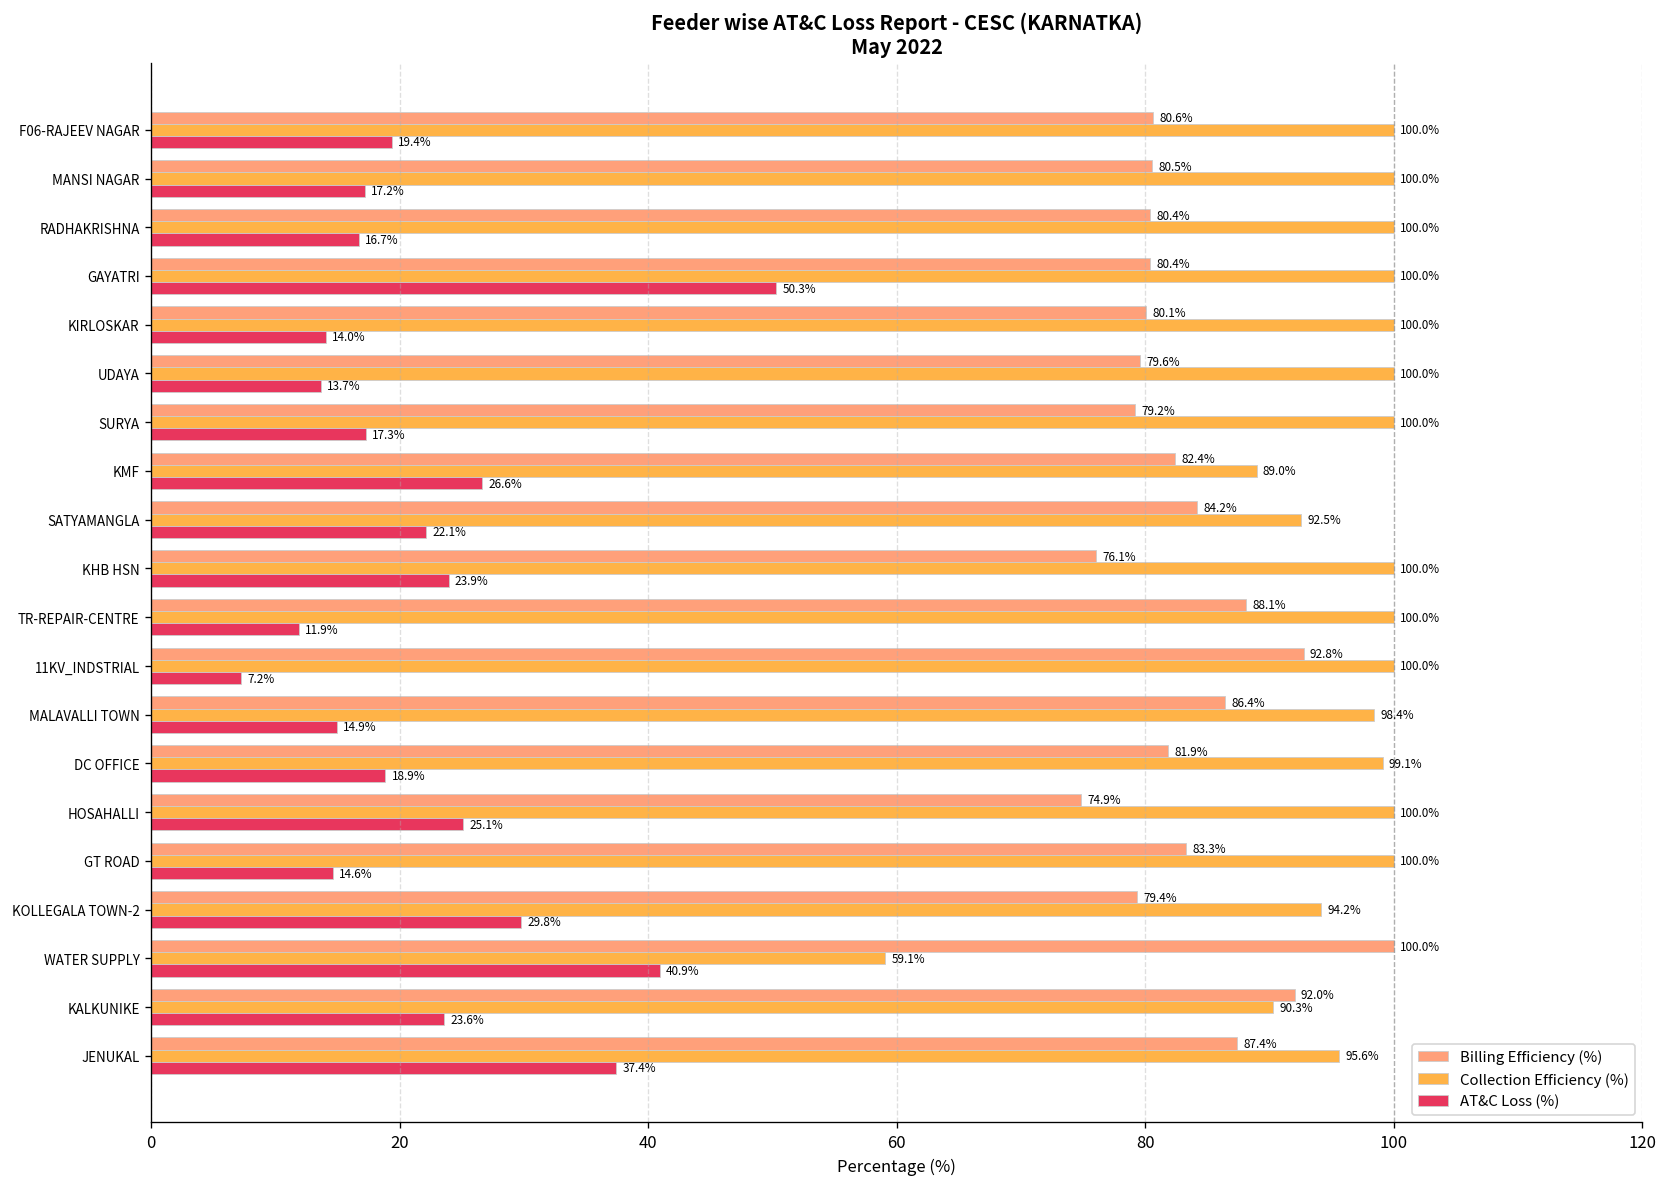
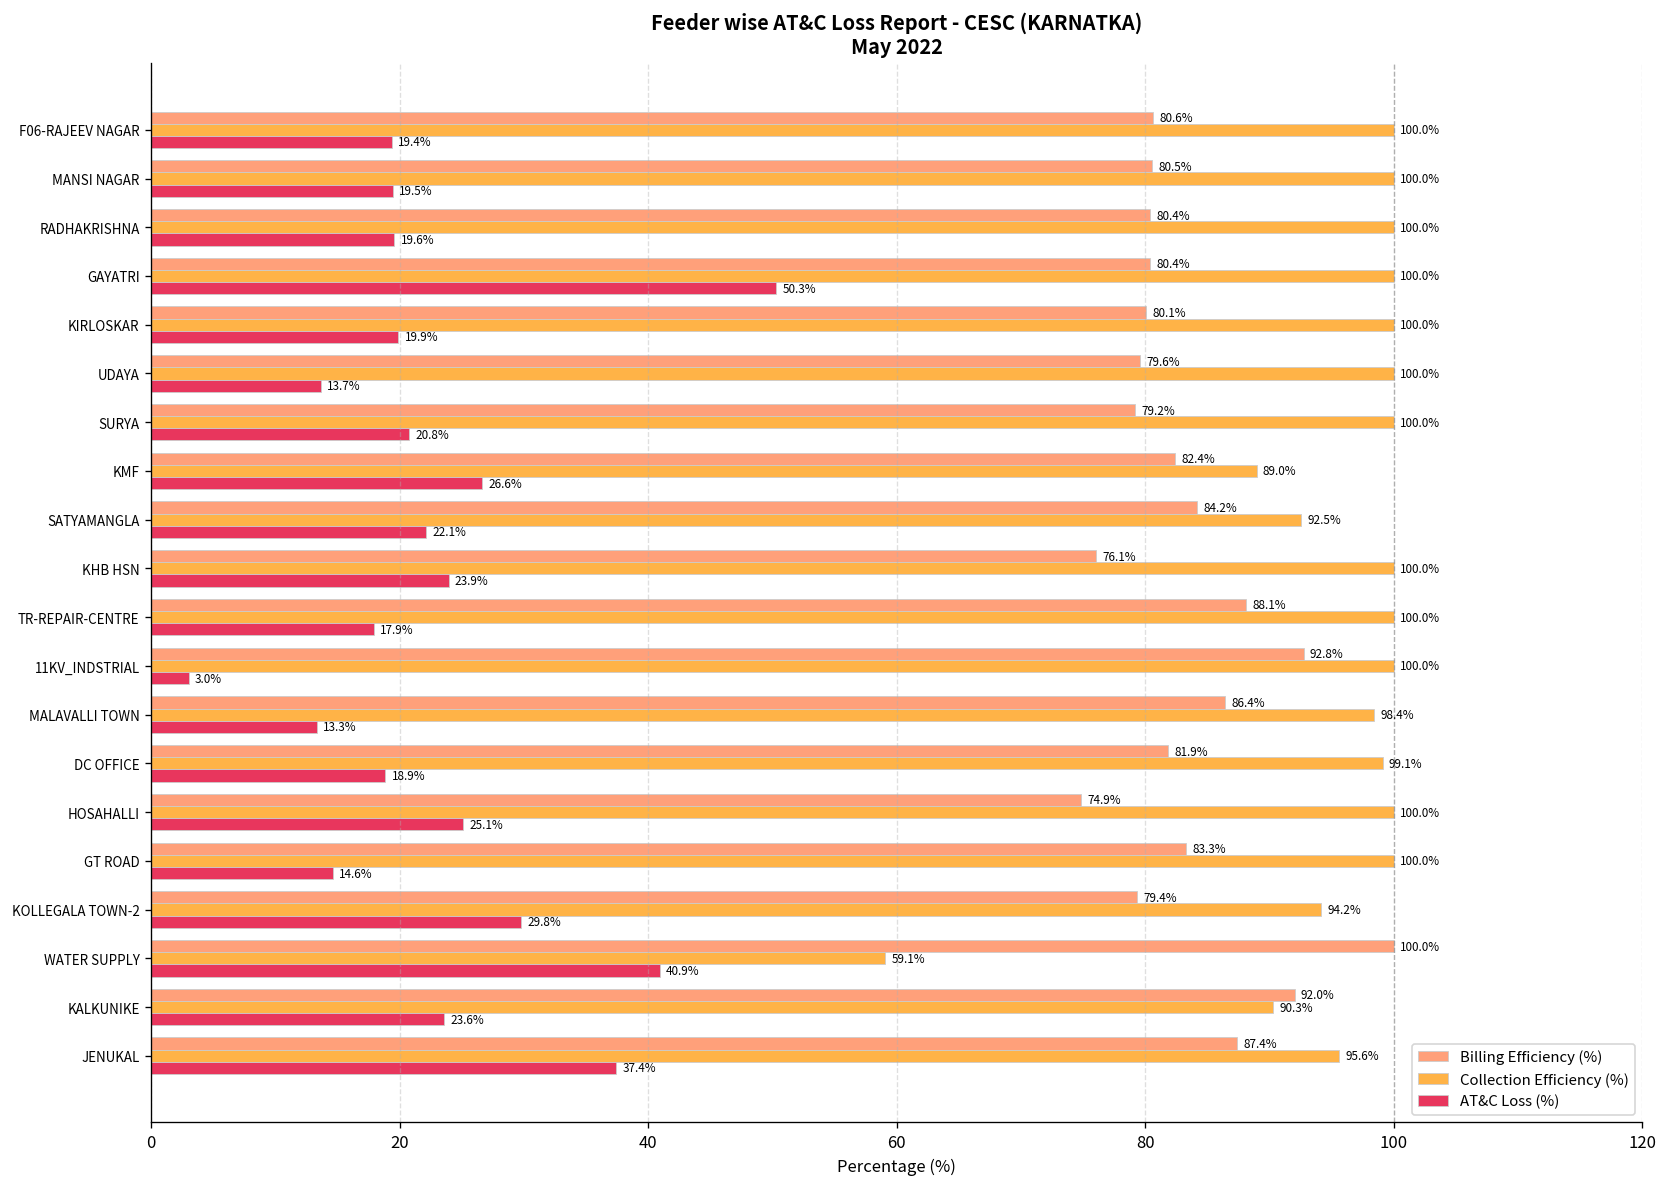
AT&C Loss (%), MANSI NAGAR: 17.2% -> 19.5%
AT&C Loss (%), RADHAKRISHNA: 16.7% -> 19.6%
AT&C Loss (%), KIRLOSKAR: 14.0% -> 19.9%
AT&C Loss (%), SURYA: 17.3% -> 20.8%
AT&C Loss (%), TR-REPAIR-CENTRE: 11.9% -> 17.9%
AT&C Loss (%), 11KV_INDSTRIAL: 7.2% -> 3.0%
AT&C Loss (%), MALAVALLI TOWN: 14.9% -> 13.3%
